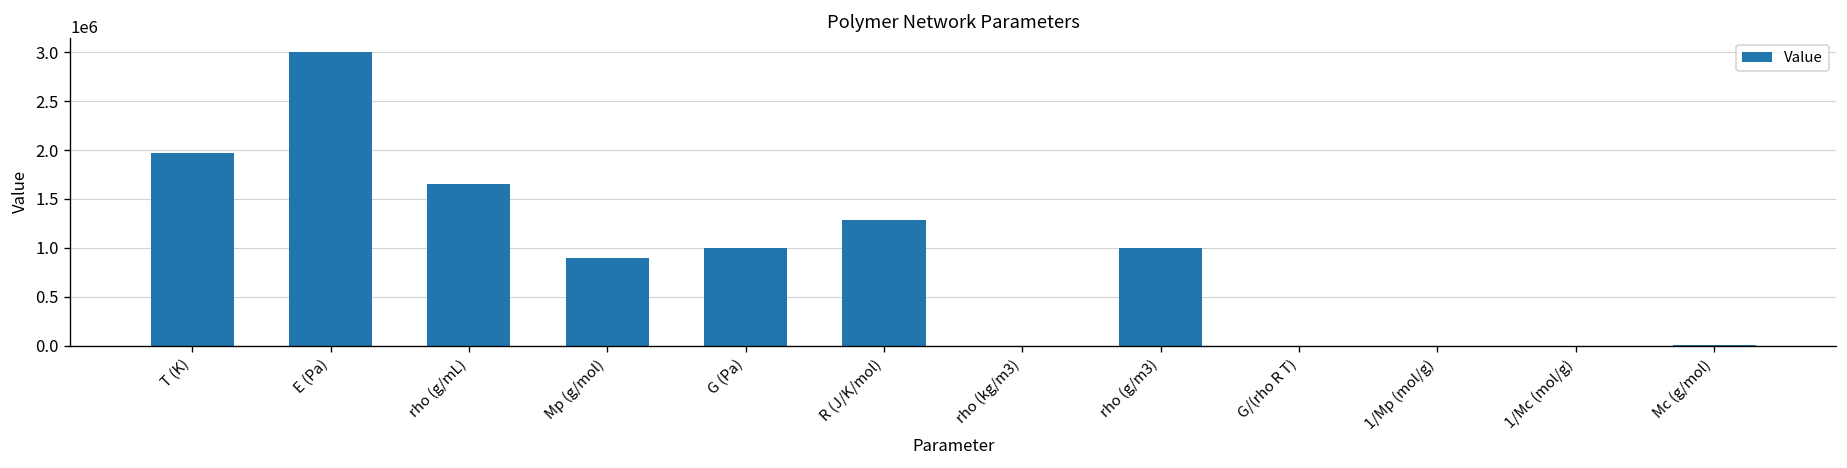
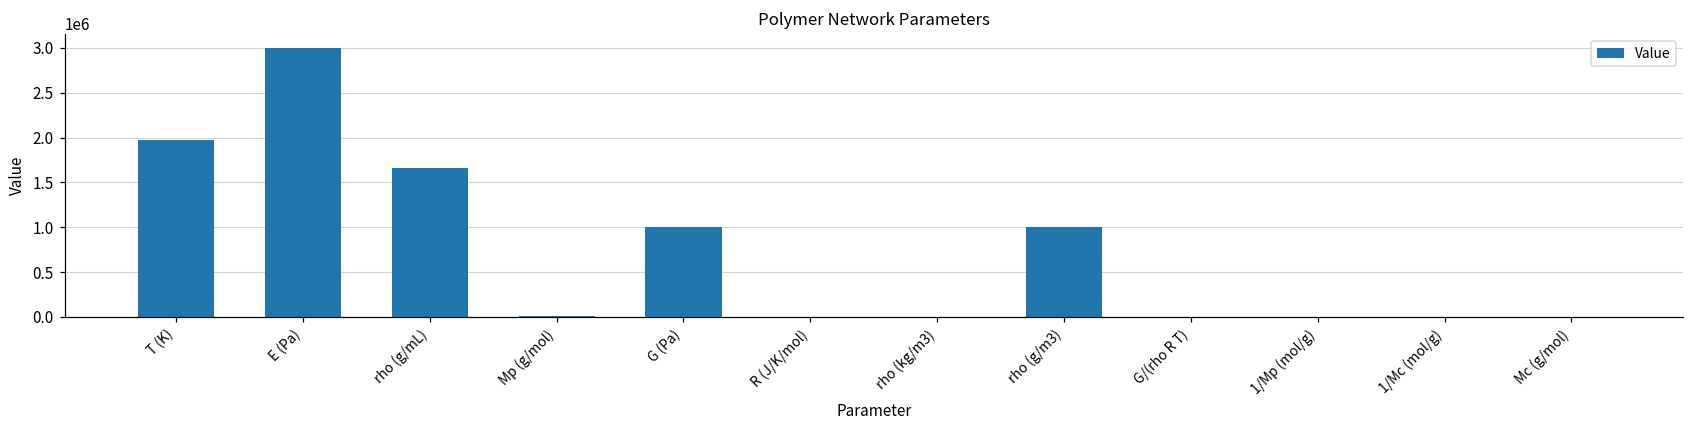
Mp (g/mol): 900000 -> 0
R (J/K/mol): 1300000 -> 0
